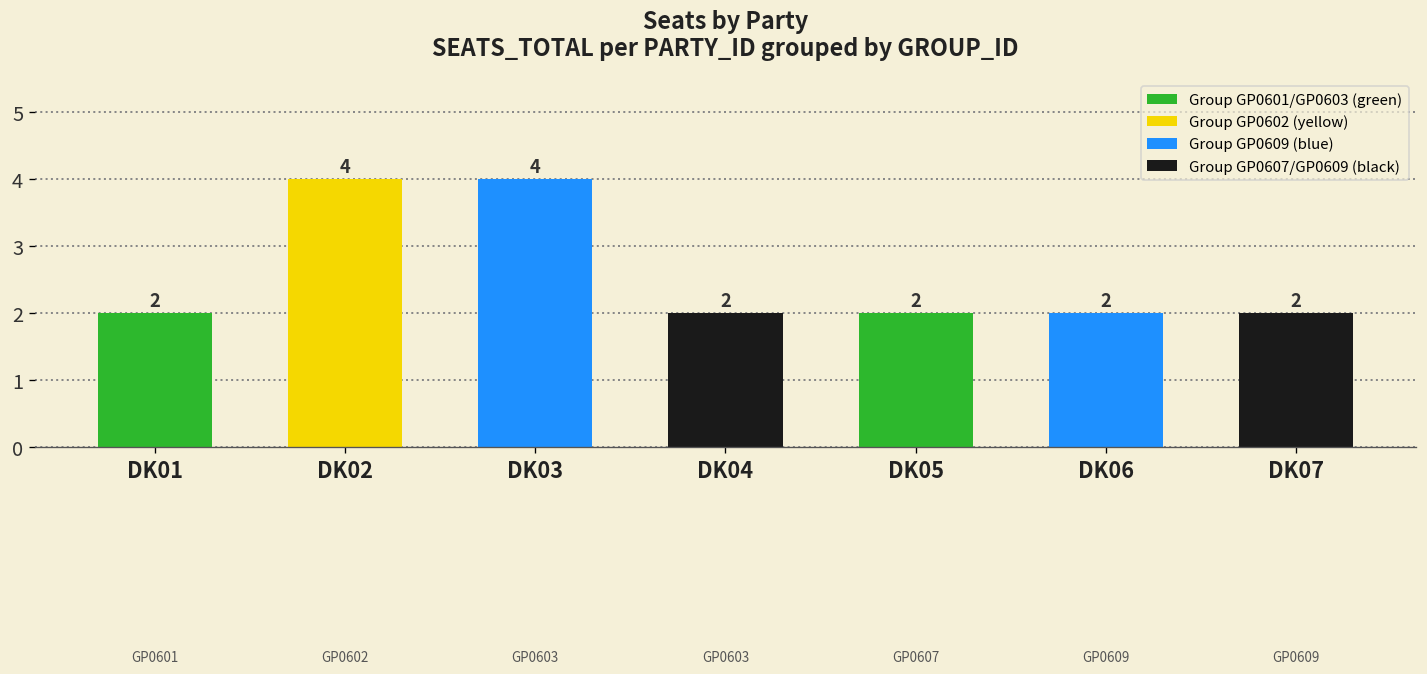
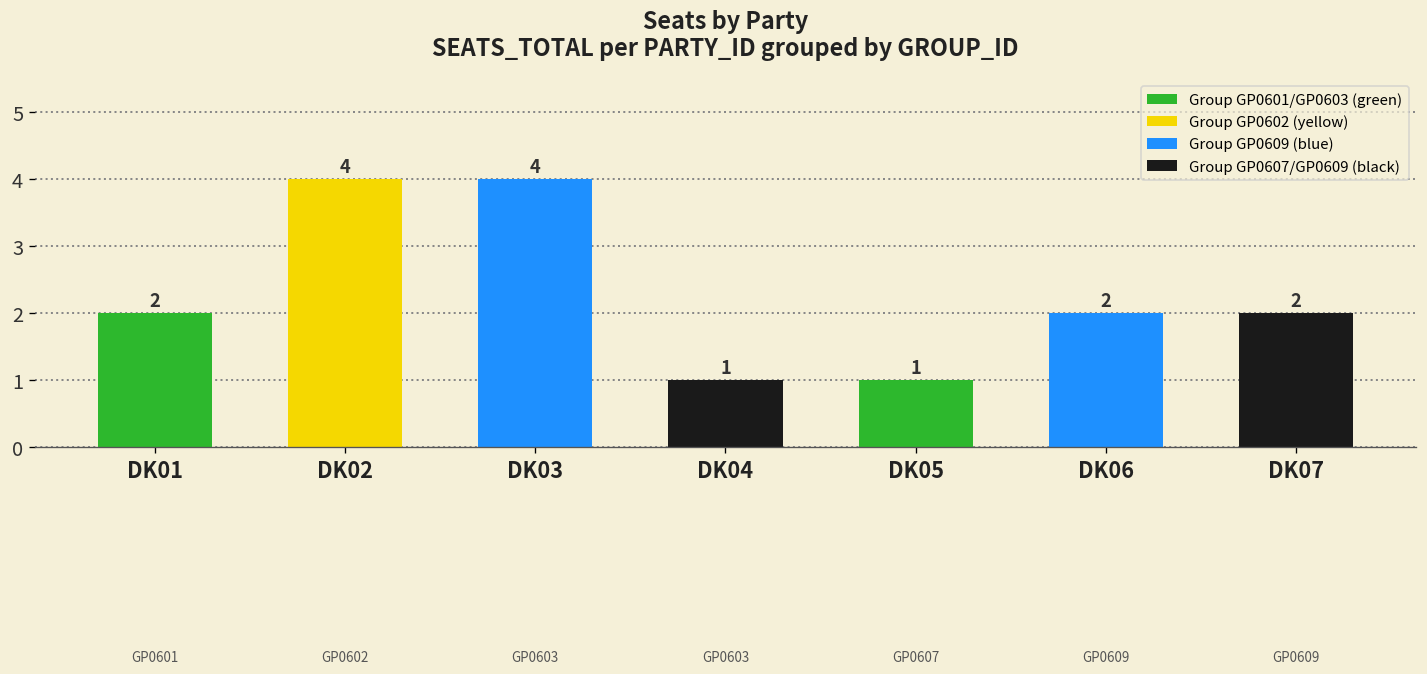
DK04: 2 -> 1
DK05: 2 -> 1
